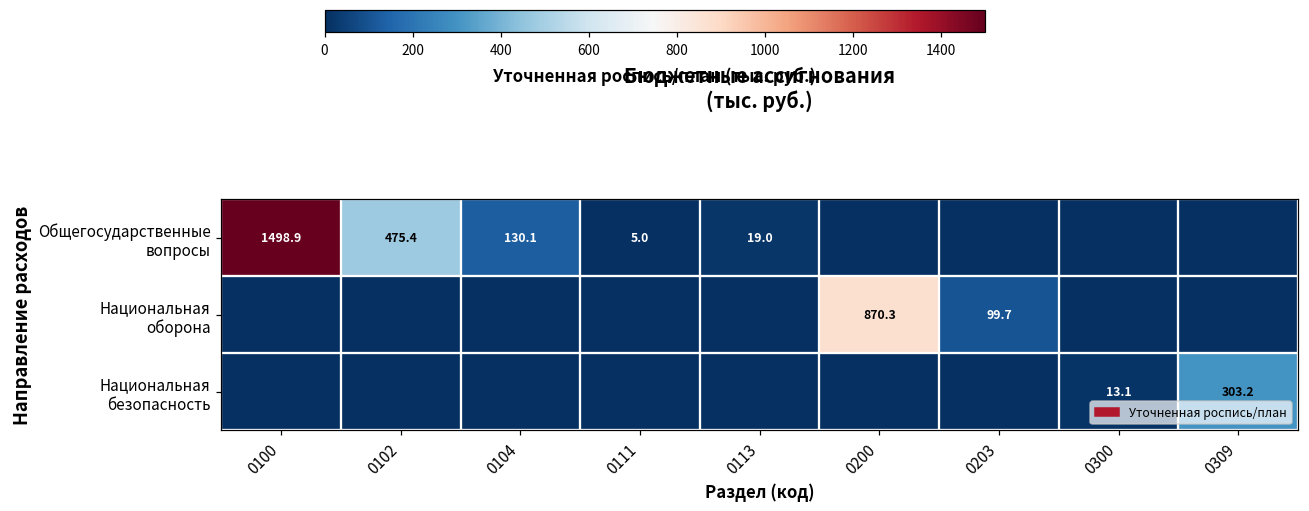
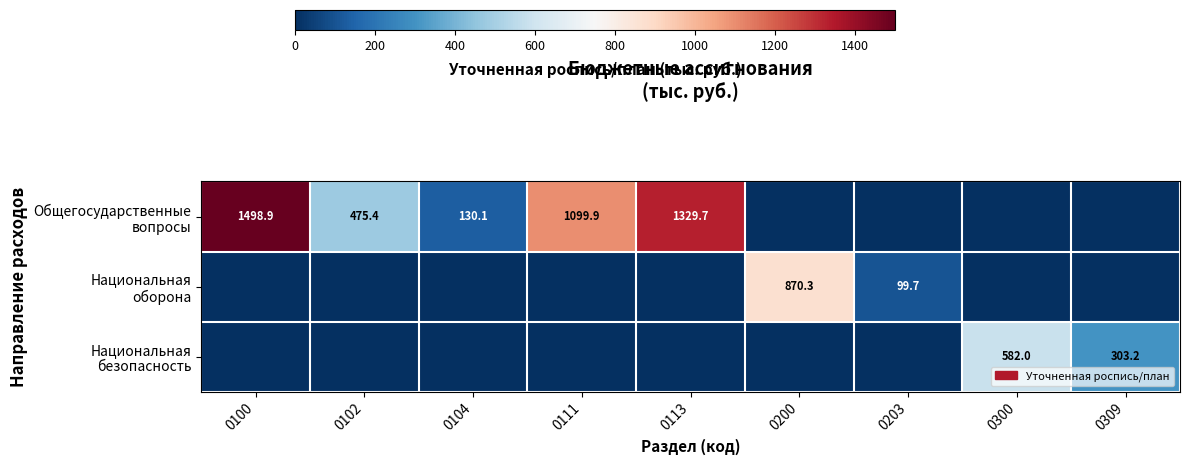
Общегосударственные вопросы, 0111: 5.0 -> 1099.9
Общегосударственные вопросы, 0113: 19.0 -> 1329.7
Национальная безопасность, 0300: 13.1 -> 582.0
